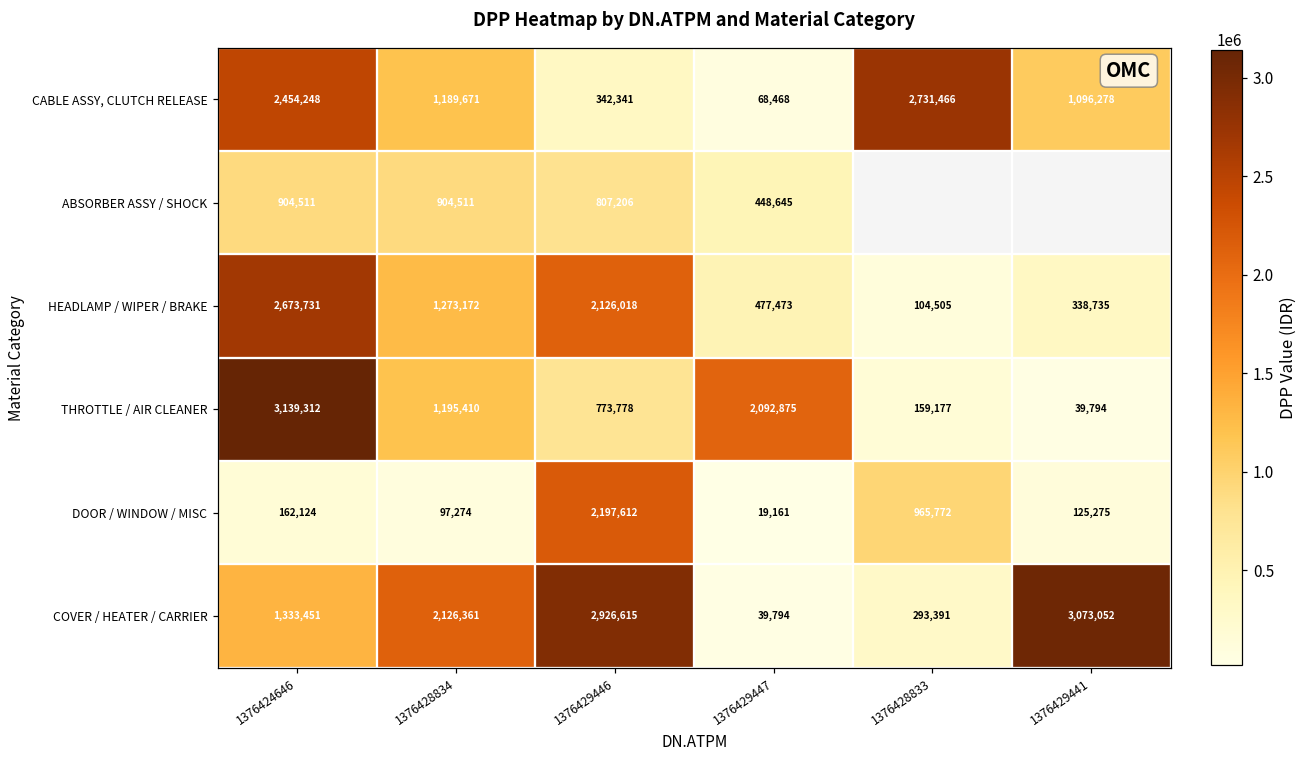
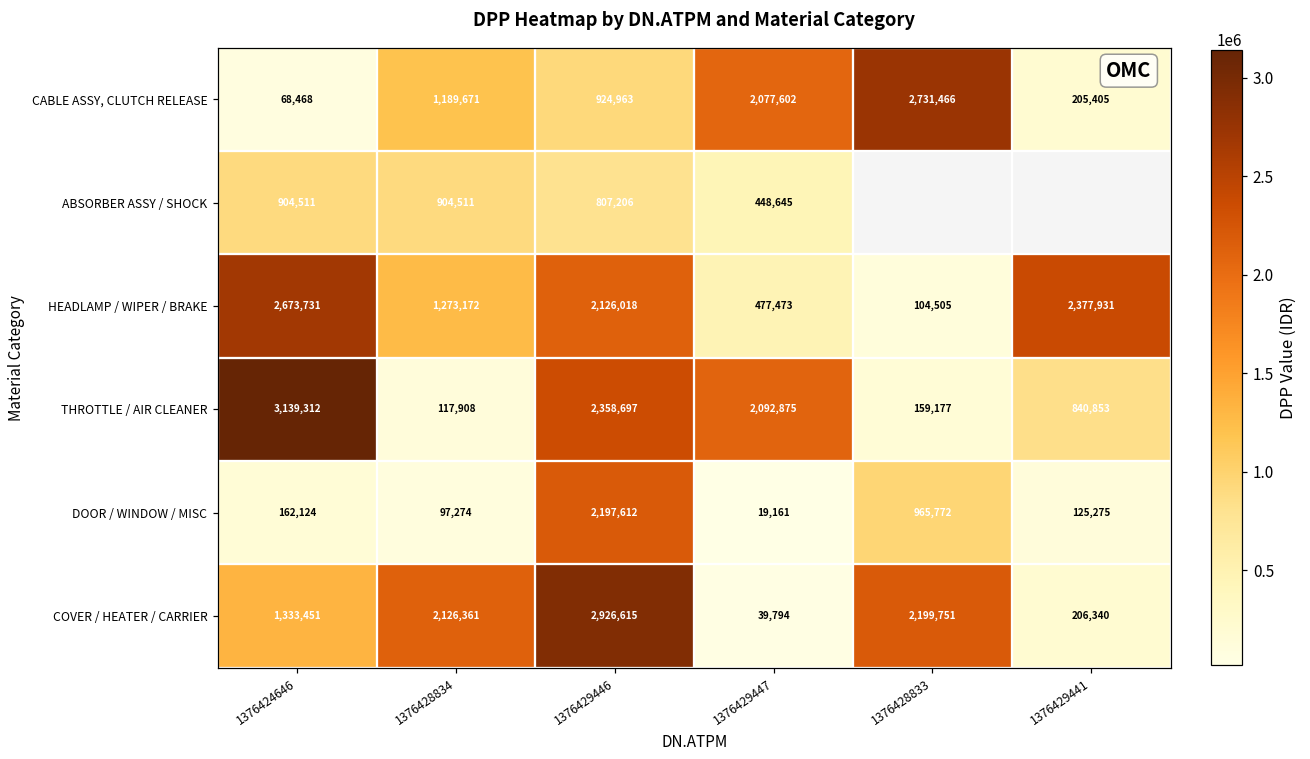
CABLE ASSY, CLUTCH RELEASE, 1376424646: 2,454,248 -> 68,468
CABLE ASSY, CLUTCH RELEASE, 1376429446: 342,341 -> 924,963
CABLE ASSY, CLUTCH RELEASE, 1376429447: 68,468 -> 2,077,602
CABLE ASSY, CLUTCH RELEASE, 1376429441: 1,096,278 -> 205,405
HEADLAMP / WIPER / BRAKE, 1376429441: 338,735 -> 2,377,931
THROTTLE / AIR CLEANER, 1376428834: 1,195,410 -> 117,908
THROTTLE / AIR CLEANER, 1376429446: 773,778 -> 2,358,697
THROTTLE / AIR CLEANER, 1376429441: 39,794 -> 840,853
COVER / HEATER / CARRIER, 1376428833: 293,391 -> 2,199,751
COVER / HEATER / CARRIER, 1376429441: 3,073,052 -> 206,340
